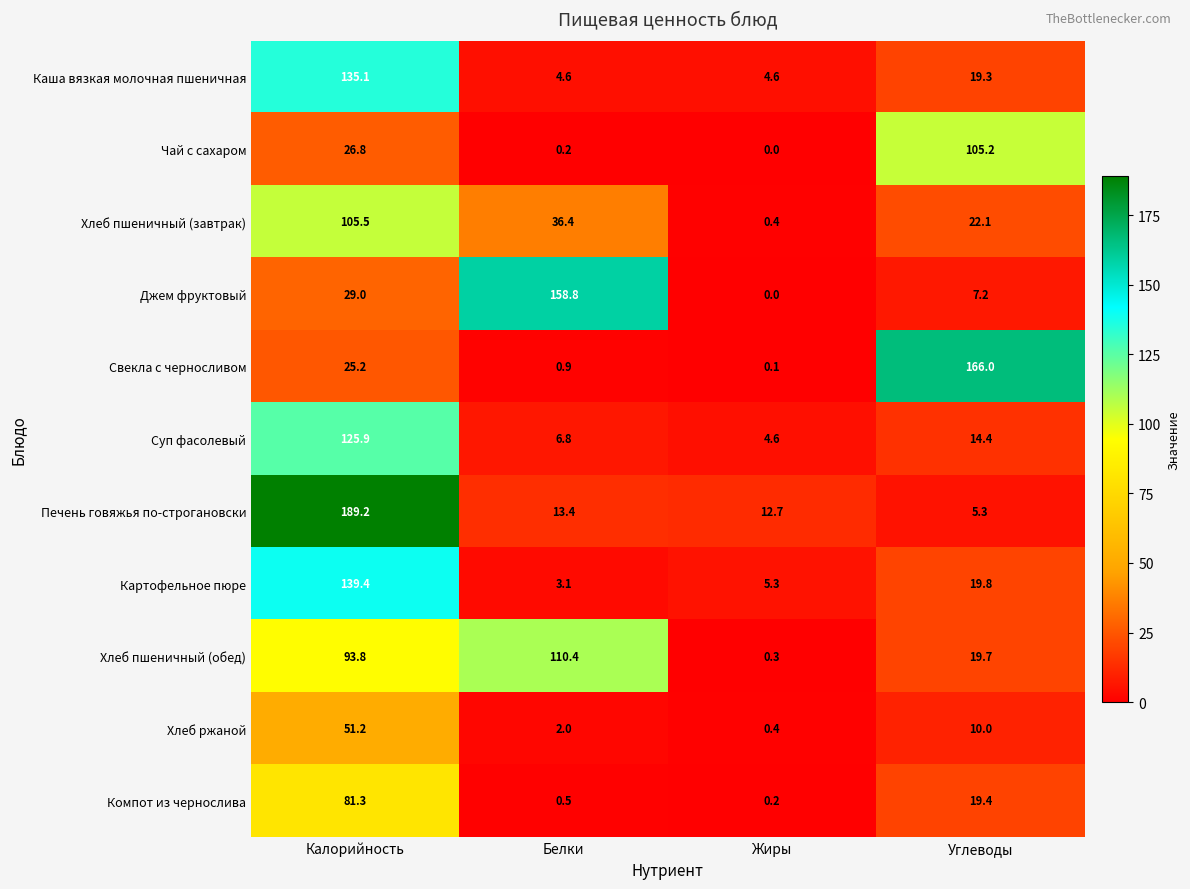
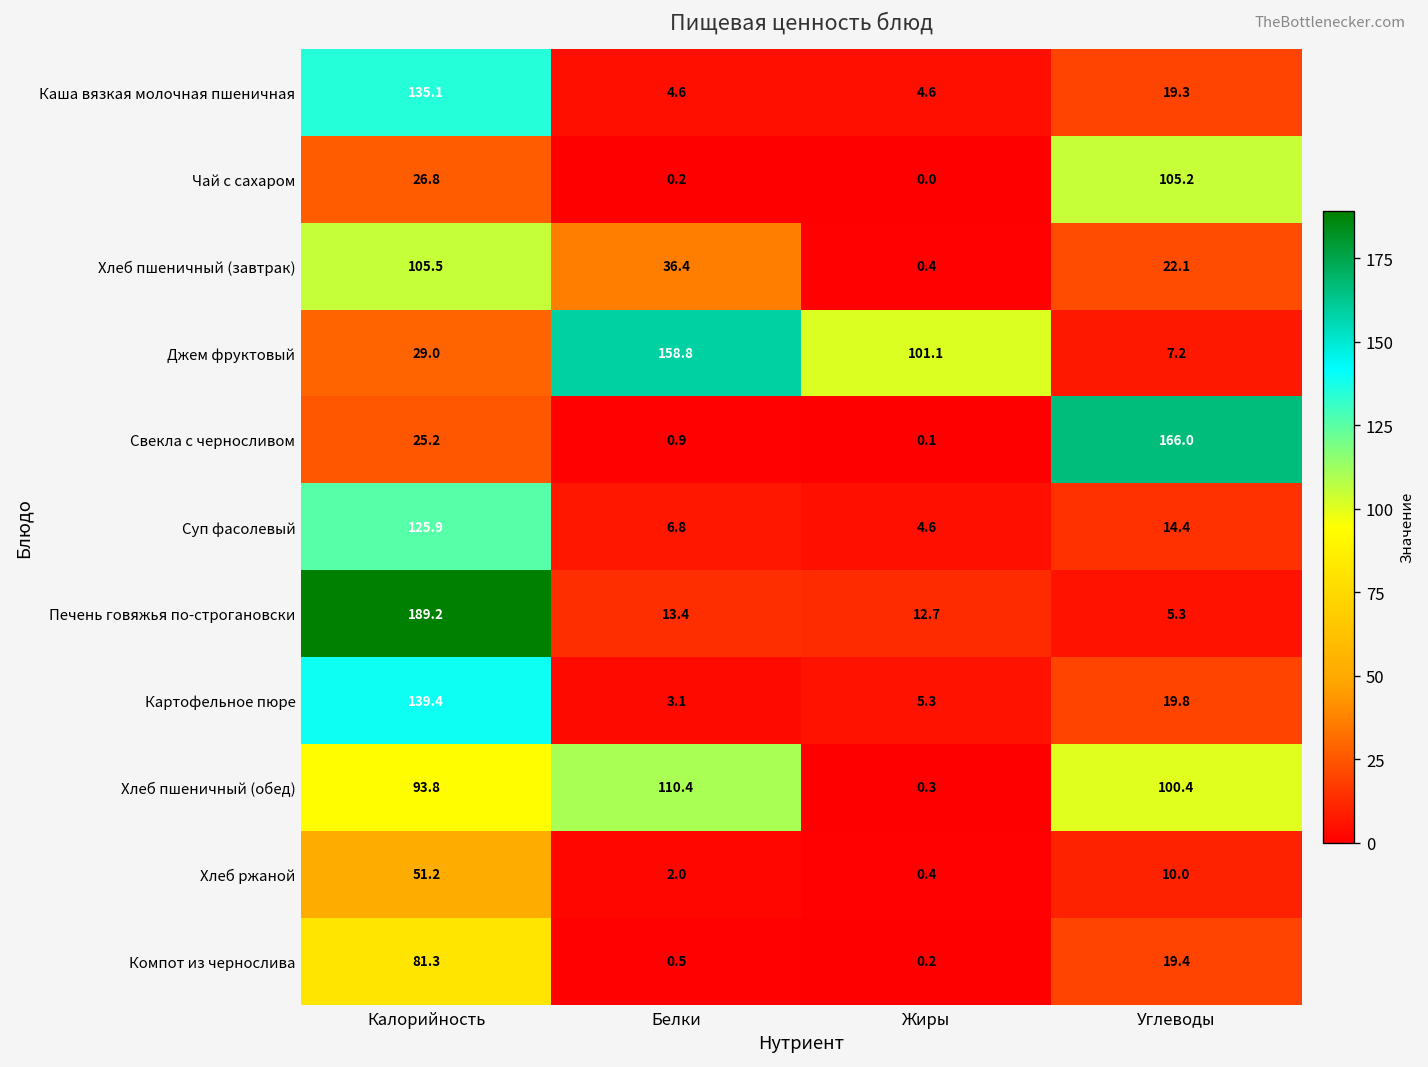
Джем фруктовый, Жиры: 0.0 -> 101.1
Хлеб пшеничный (обед), Углеводы: 19.7 -> 100.4
